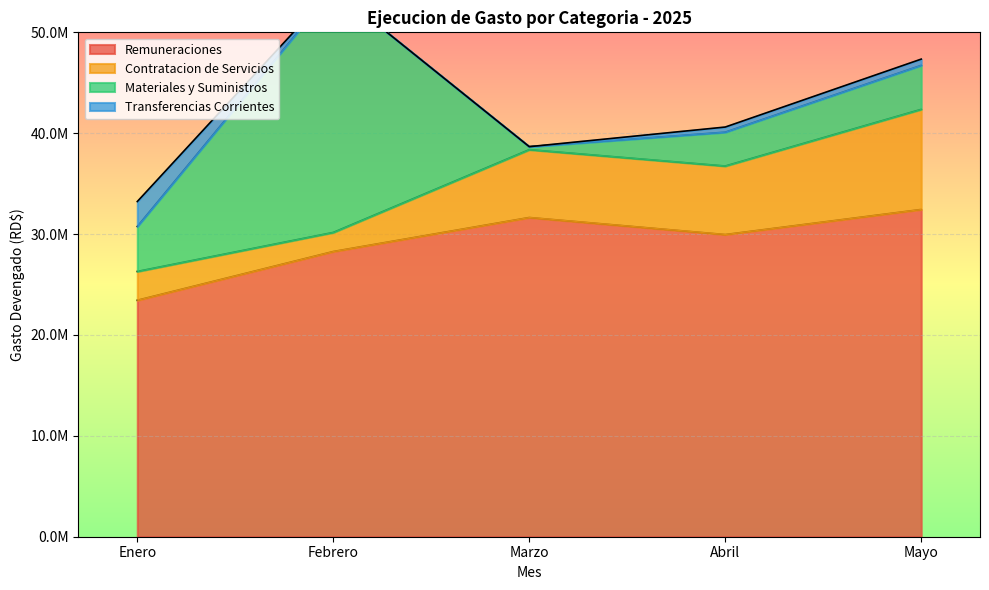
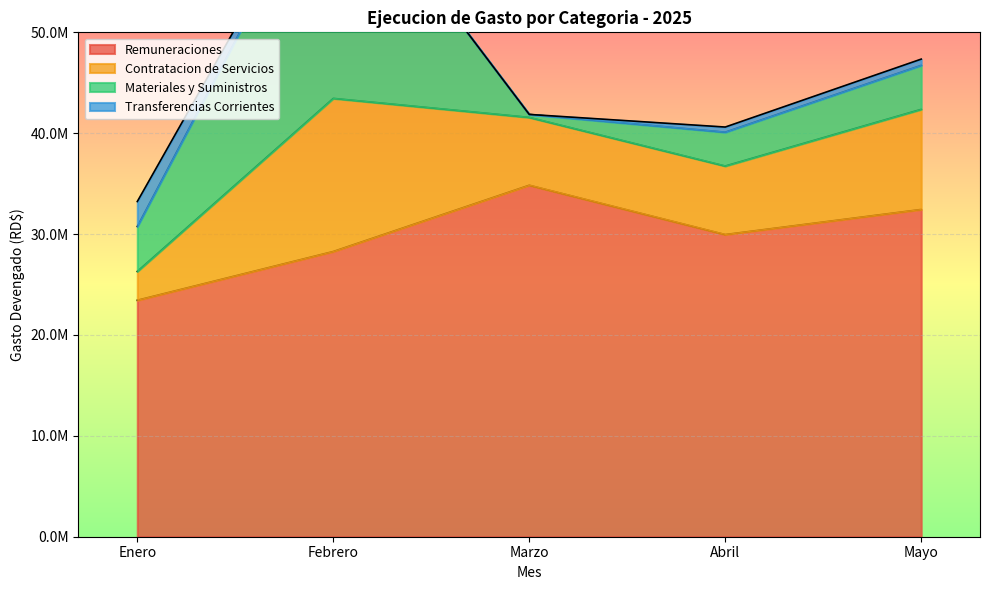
Contratacion de Servicios, Febrero: 1900000 -> 15200000
Remuneraciones, Marzo: 31600000 -> 34800000
